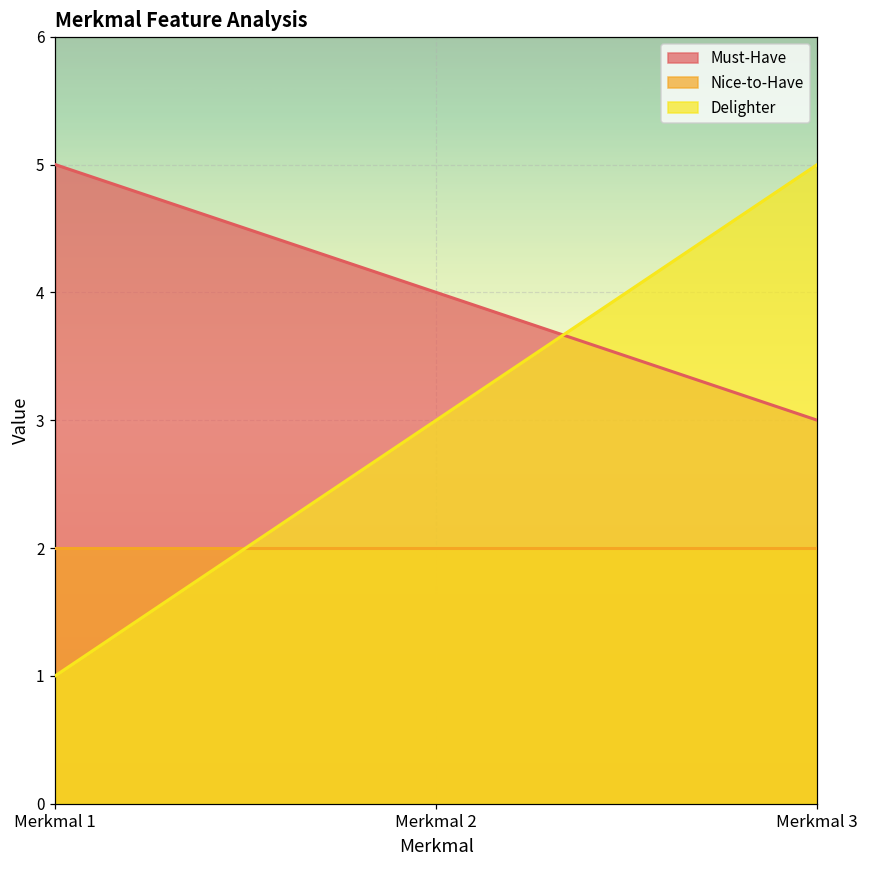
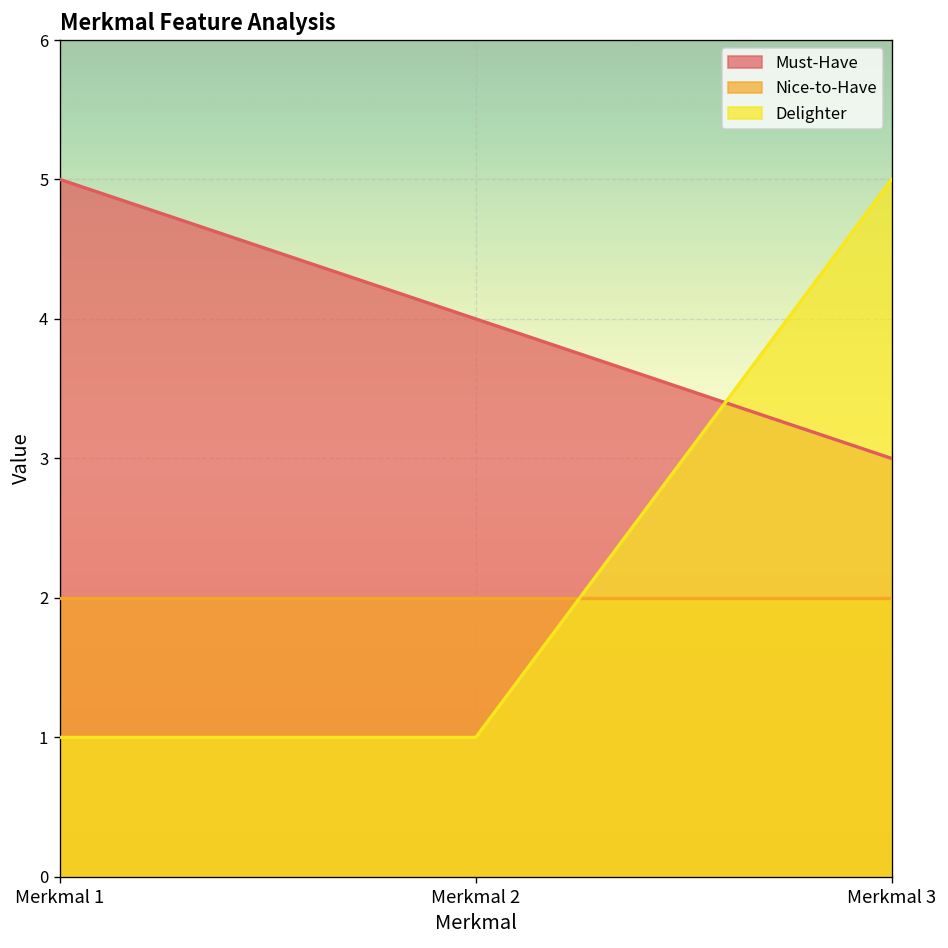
Delighter, Merkmal 2: 3 -> 1
